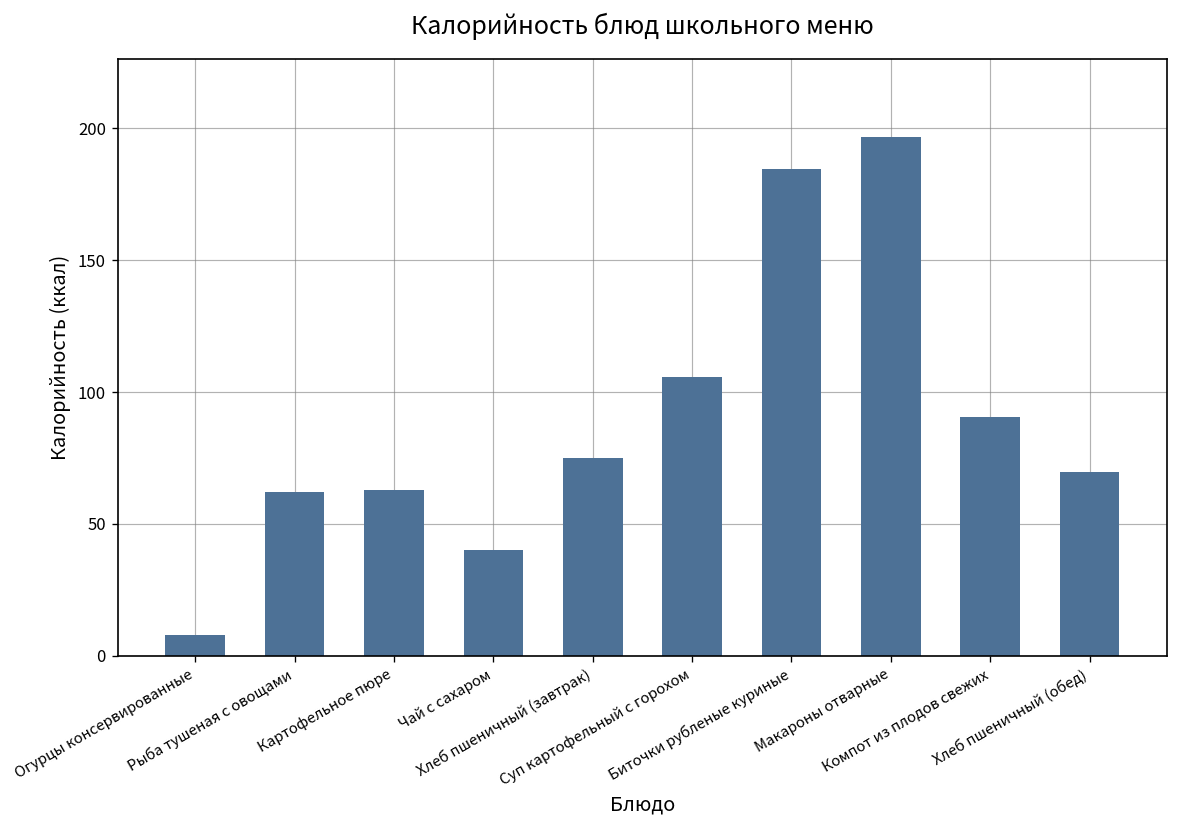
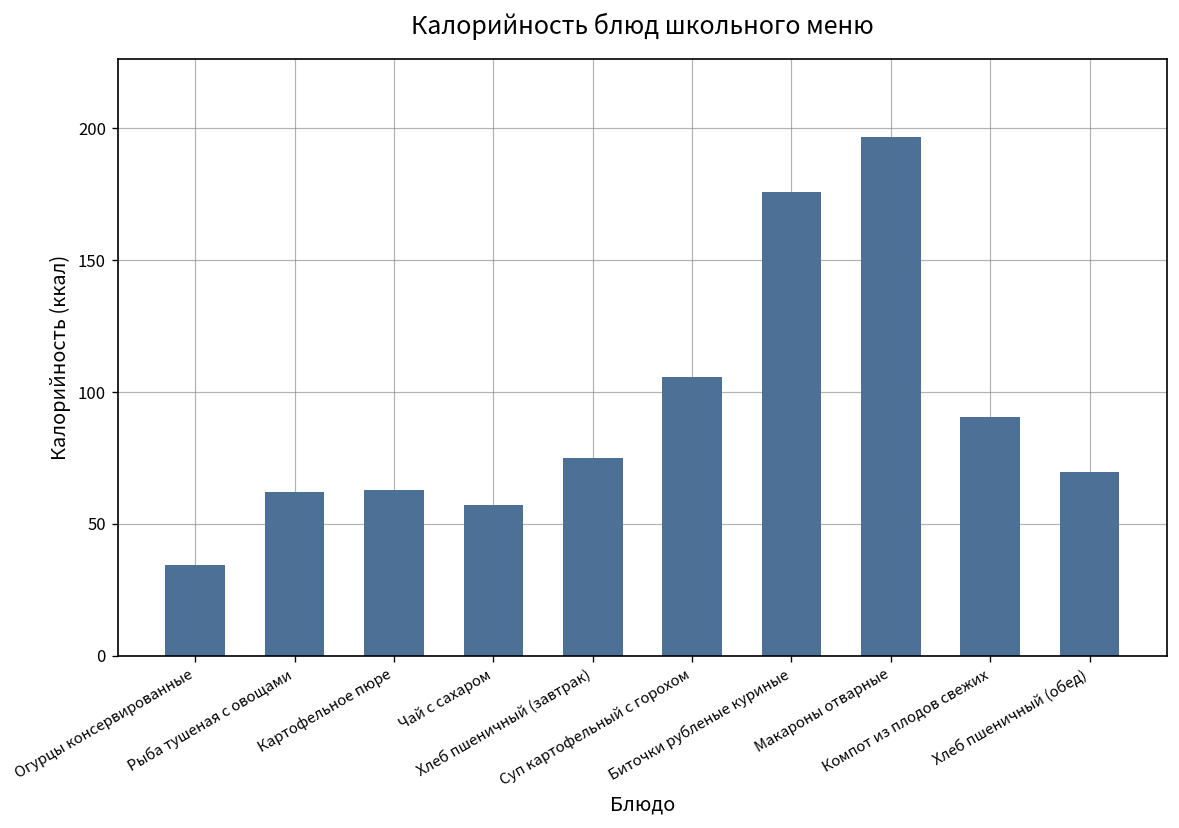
Огурцы консервированные: 8 -> 34
Чай с сахаром: 40 -> 57
Биточки рубленые куриные: 185 -> 176
